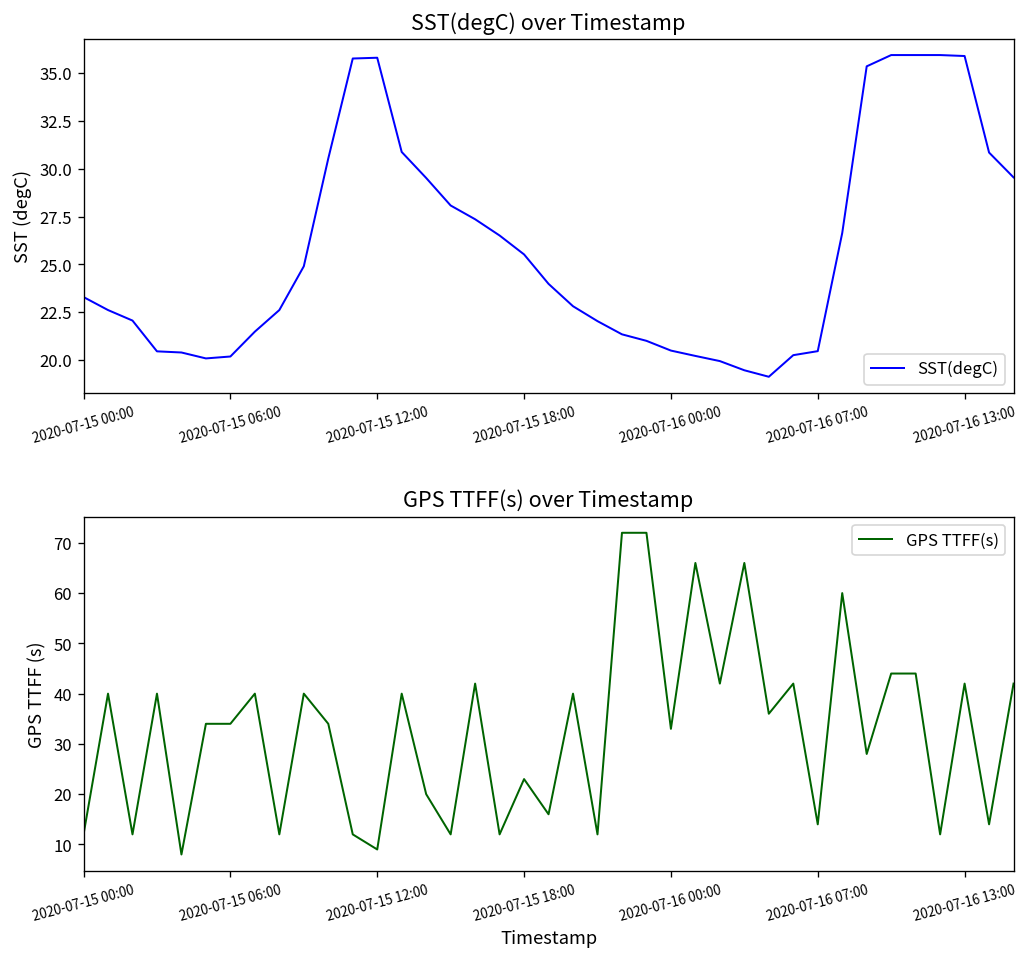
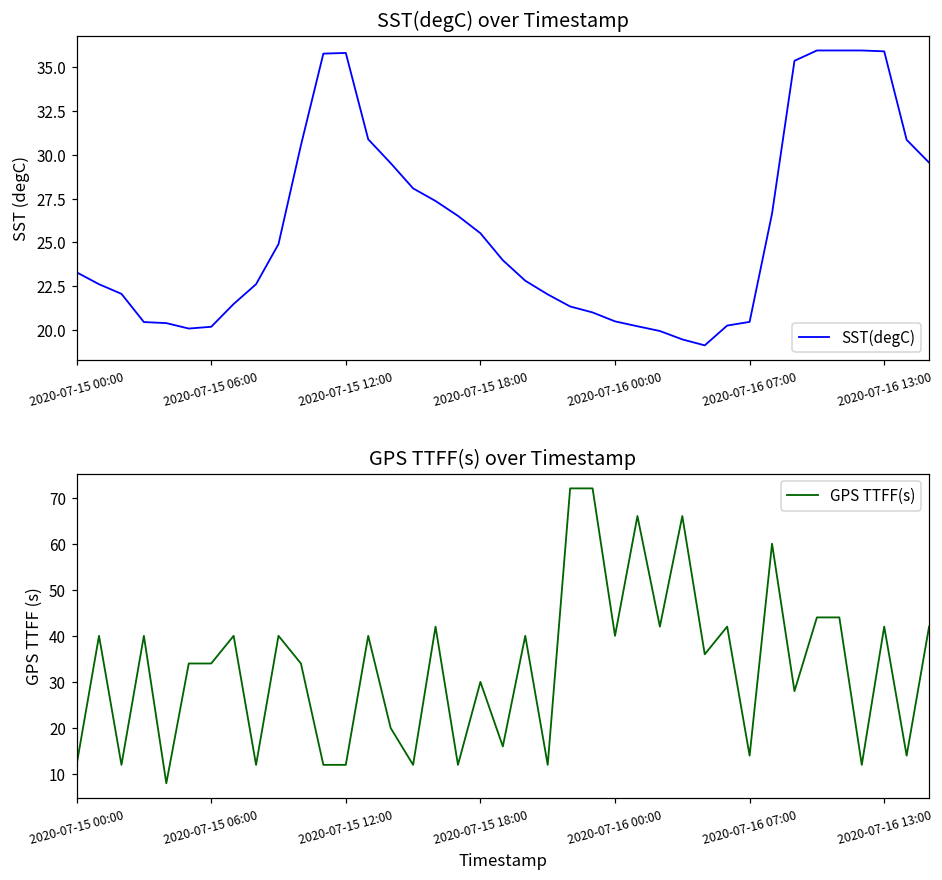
GPS TTFF(s) over Timestamp, 2020-07-15 12:00: 9 -> 12
GPS TTFF(s) over Timestamp, 2020-07-15 18:00: 23 -> 30
GPS TTFF(s) over Timestamp, 2020-07-16 00:00: 33 -> 40
